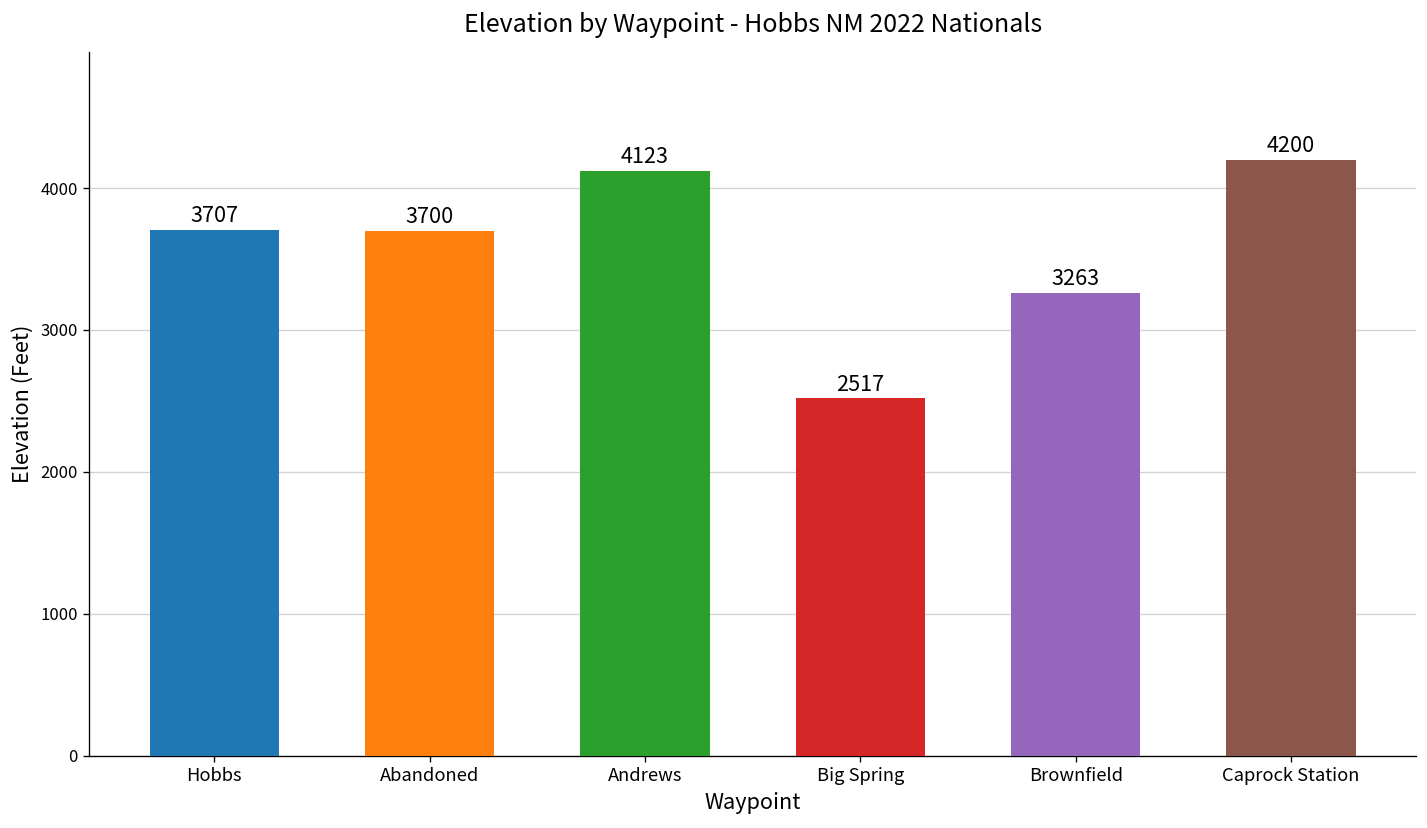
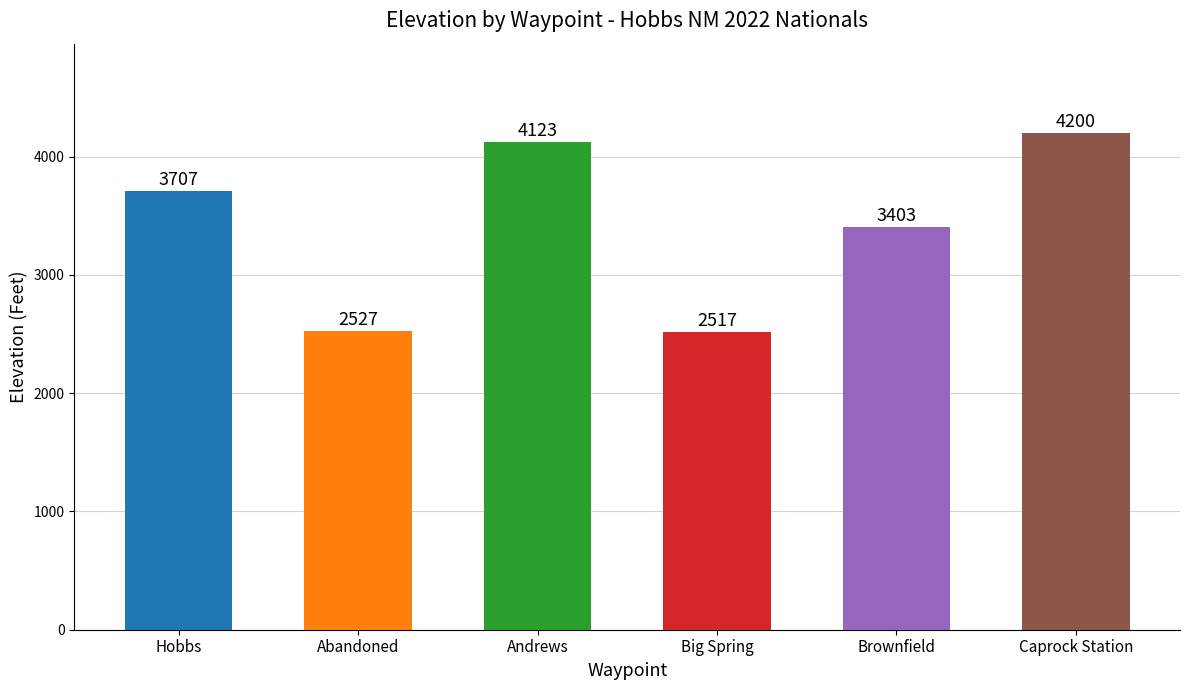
Abandoned: 3700 -> 2527
Brownfield: 3263 -> 3403
